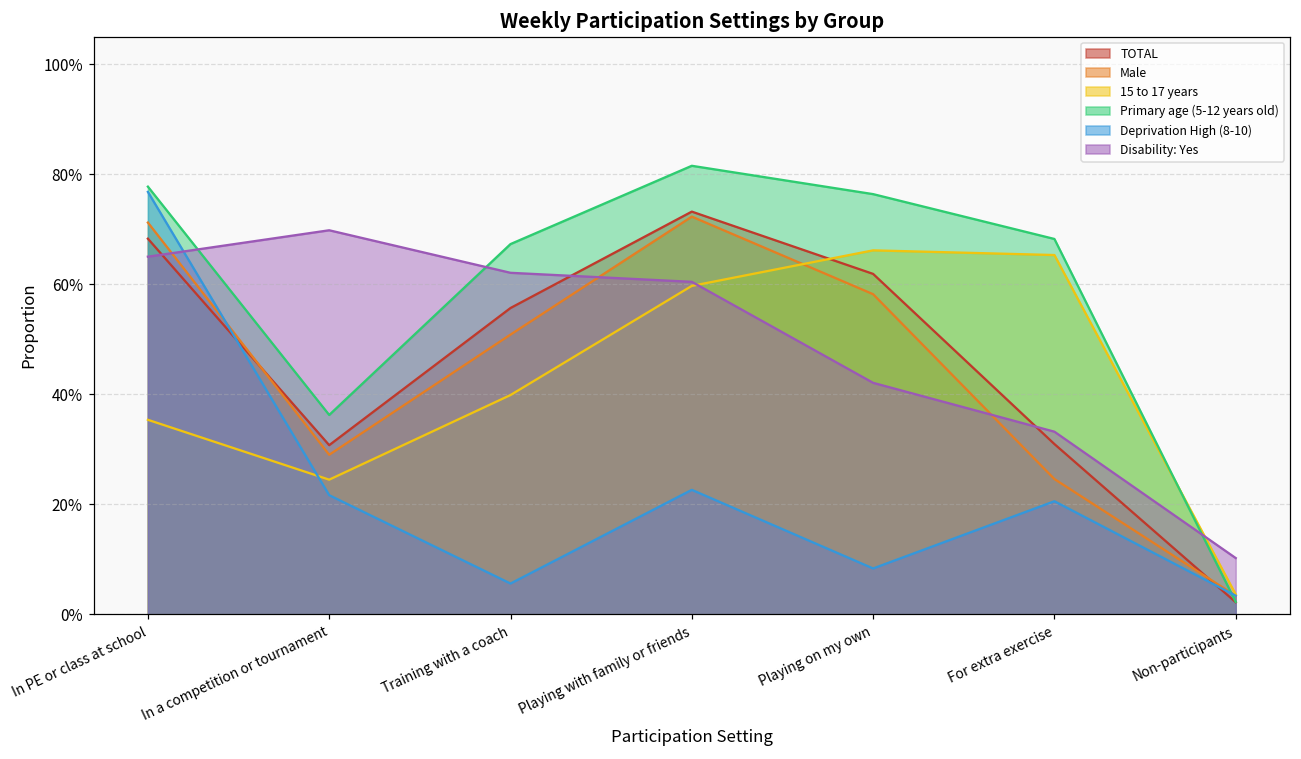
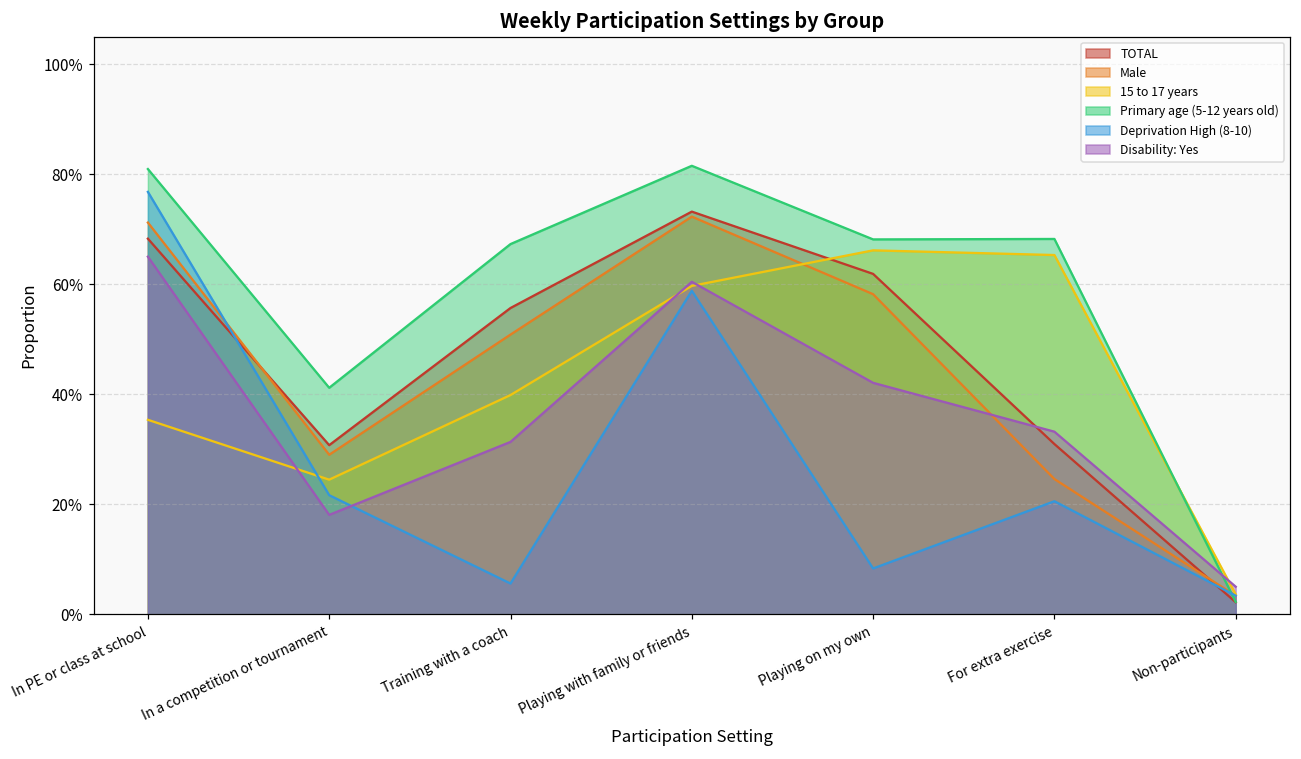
Primary age (5-12 years old), In PE or class at school: 78% -> 81%
Primary age (5-12 years old), In a competition or tournament: 36% -> 41%
Disability: Yes, In a competition or tournament: 70% -> 18%
Disability: Yes, Training with a coach: 62% -> 31%
Deprivation High (8-10), Playing with family or friends: 23% -> 59%
Primary age (5-12 years old), Playing on my own: 76% -> 68%
Disability: Yes, Non-participants: 10% -> 5%
